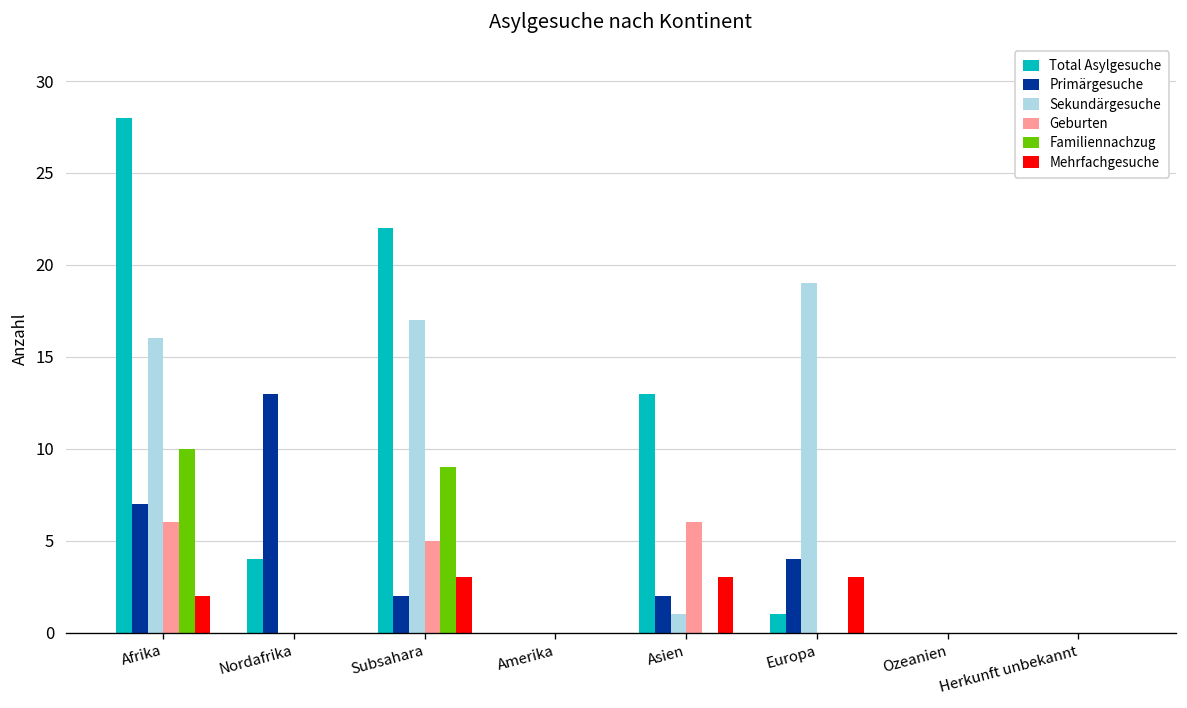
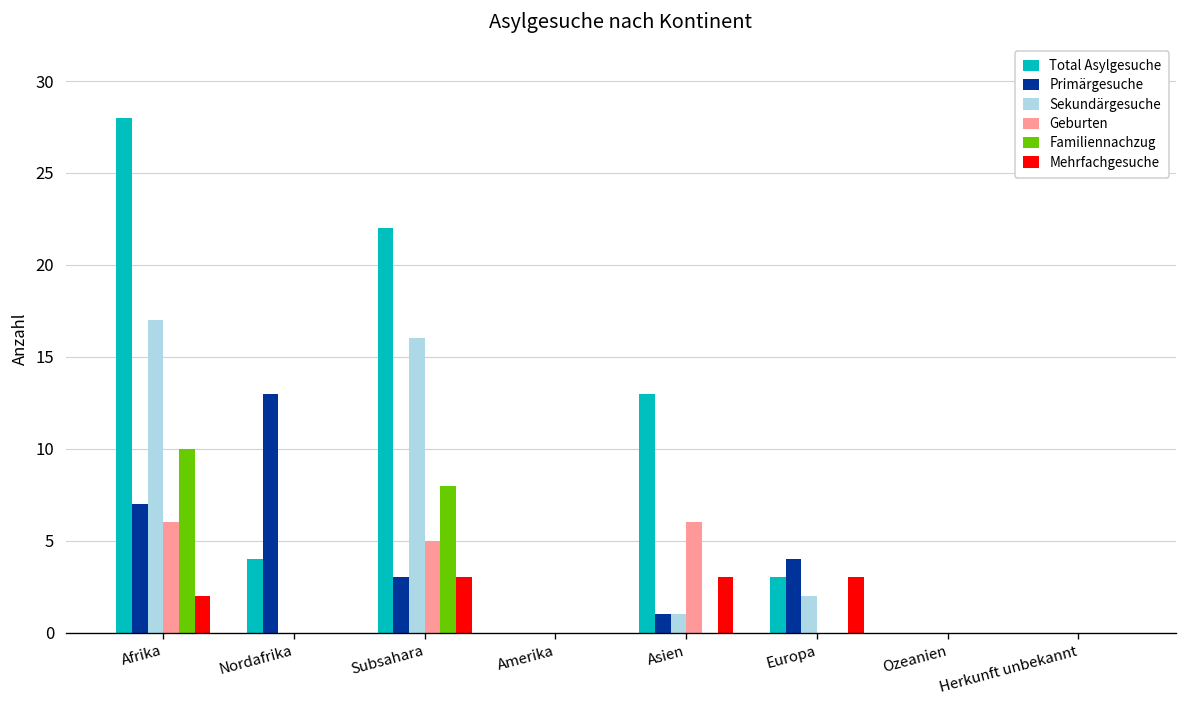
Sekundärgesuche, Afrika: 16 -> 17
Primärgesuche, Subsahara: 2 -> 3
Sekundärgesuche, Subsahara: 17 -> 16
Familiennachzug, Subsahara: 9 -> 8
Primärgesuche, Asien: 2 -> 1
Total Asylgesuche, Europa: 1 -> 3
Sekundärgesuche, Europa: 19 -> 2
